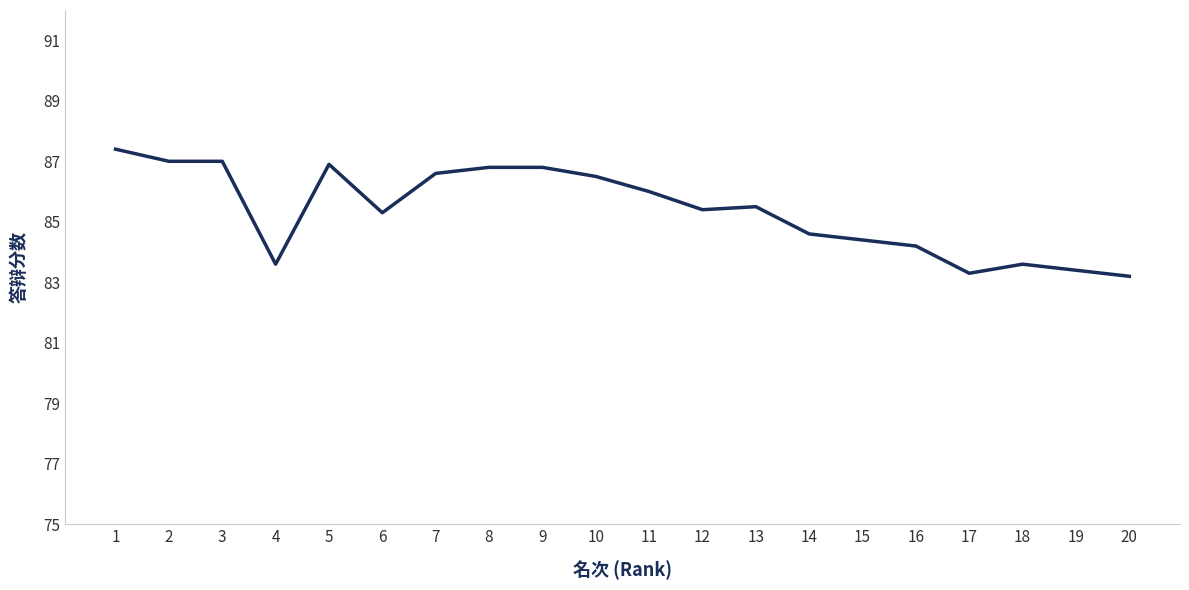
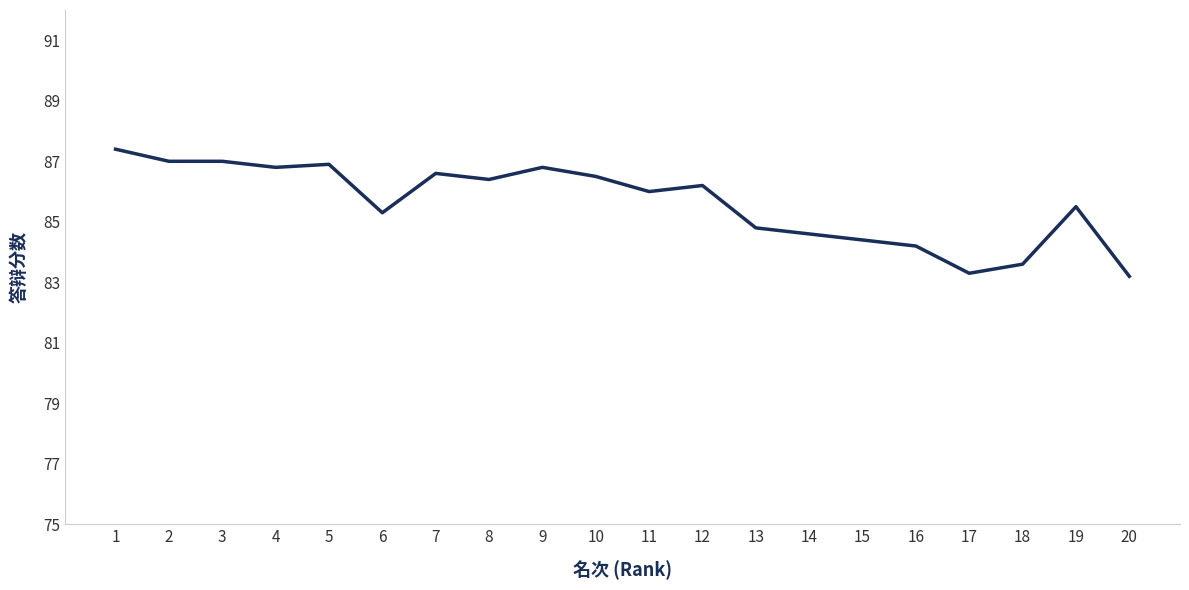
4: 83.6 -> 86.8
8: 86.8 -> 86.4
12: 85.4 -> 86.2
13: 85.5 -> 84.8
19: 83.4 -> 85.5
